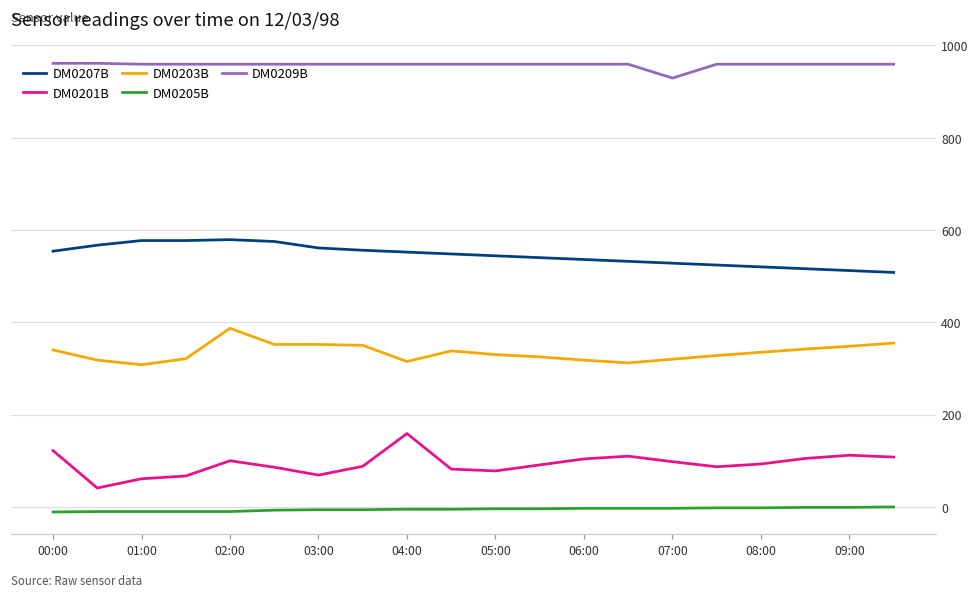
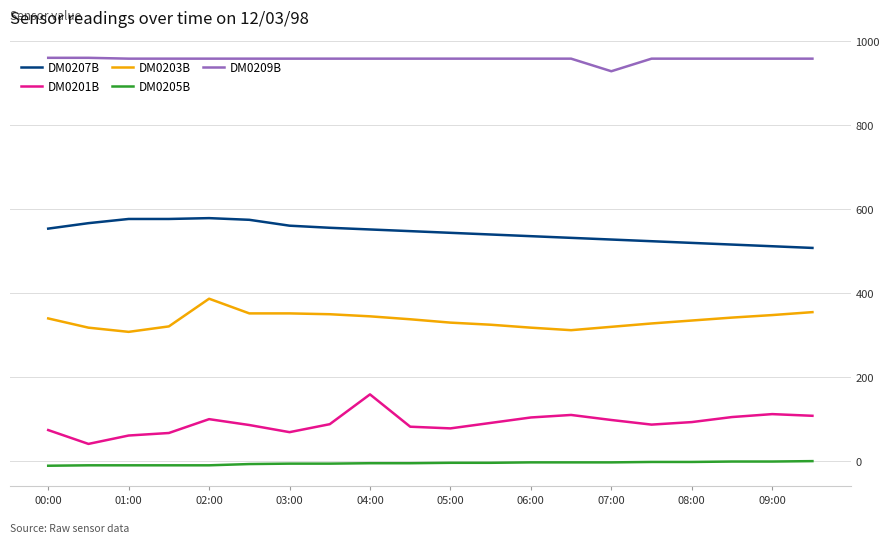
DM0201B, 00:00: 120 -> 70
DM0203B, 04:00: 320 -> 350
